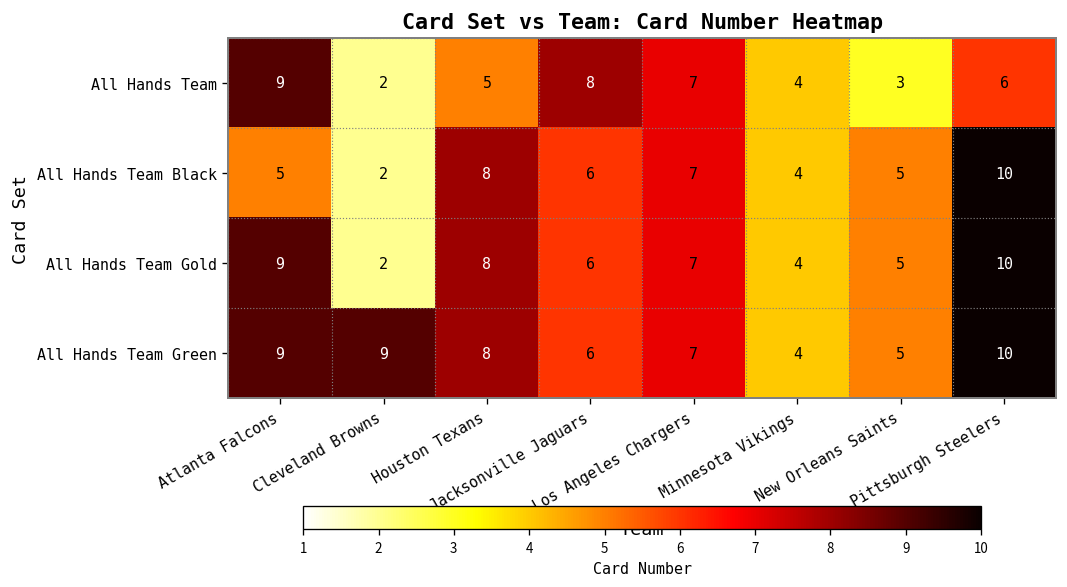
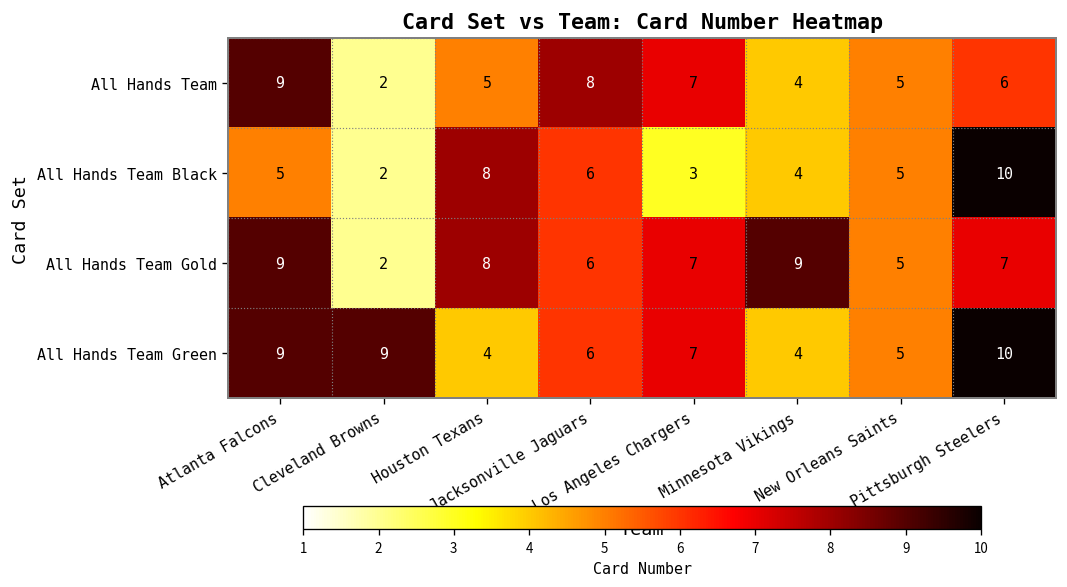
All Hands Team, New Orleans Saints: 3 -> 5
All Hands Team Black, Los Angeles Chargers: 7 -> 3
All Hands Team Gold, Minnesota Vikings: 4 -> 9
All Hands Team Gold, Pittsburgh Steelers: 10 -> 7
All Hands Team Green, Houston Texans: 8 -> 4
